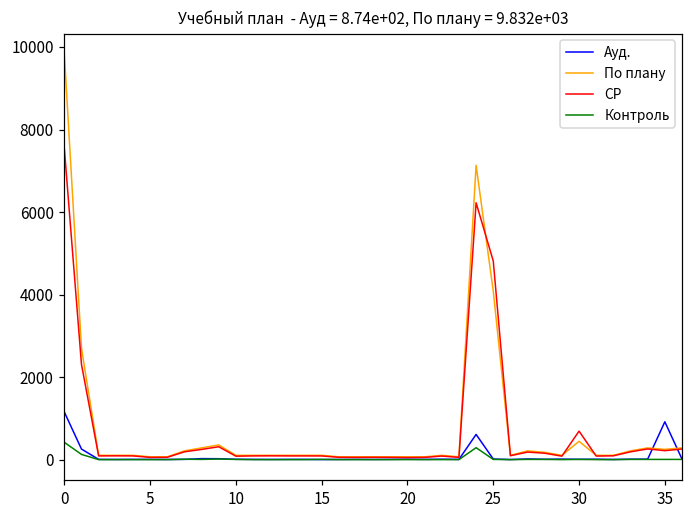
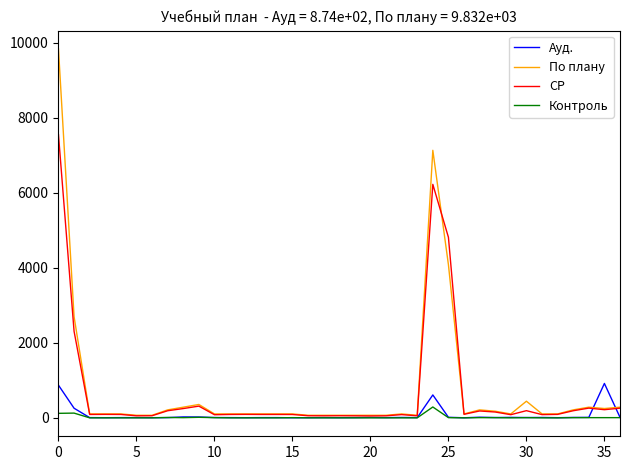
Ауд., 0: 1200 -> 900
Контроль, 0: 400 -> 100
СР, 30: 700 -> 200
